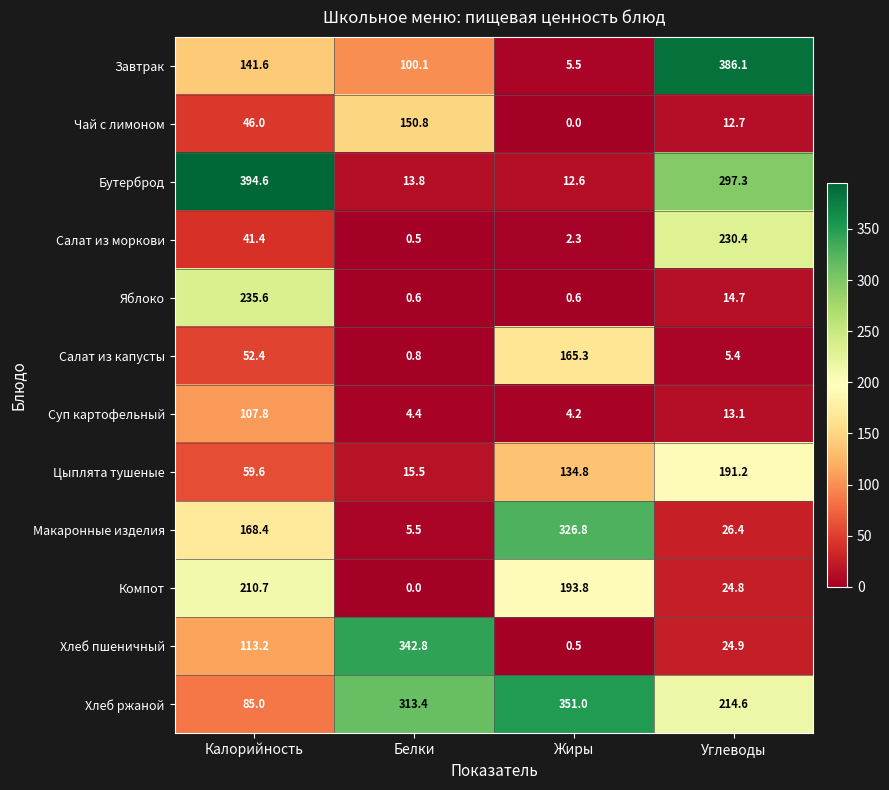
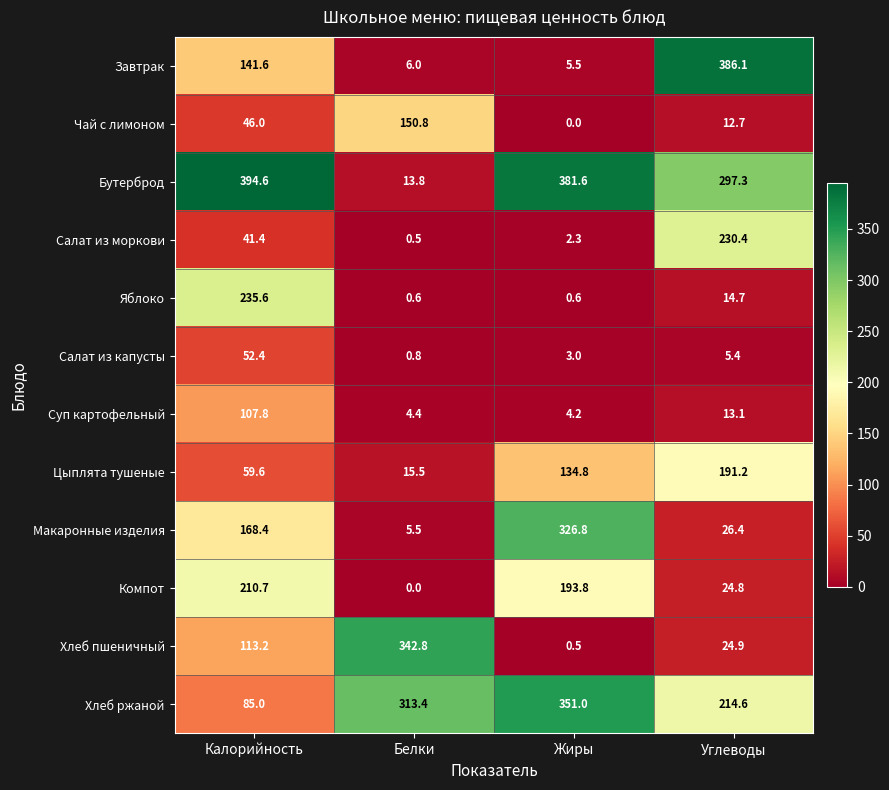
Завтрак, Белки: 100.1 -> 6.0
Бутерброд, Жиры: 12.6 -> 381.6
Салат из капусты, Жиры: 165.3 -> 3.0
